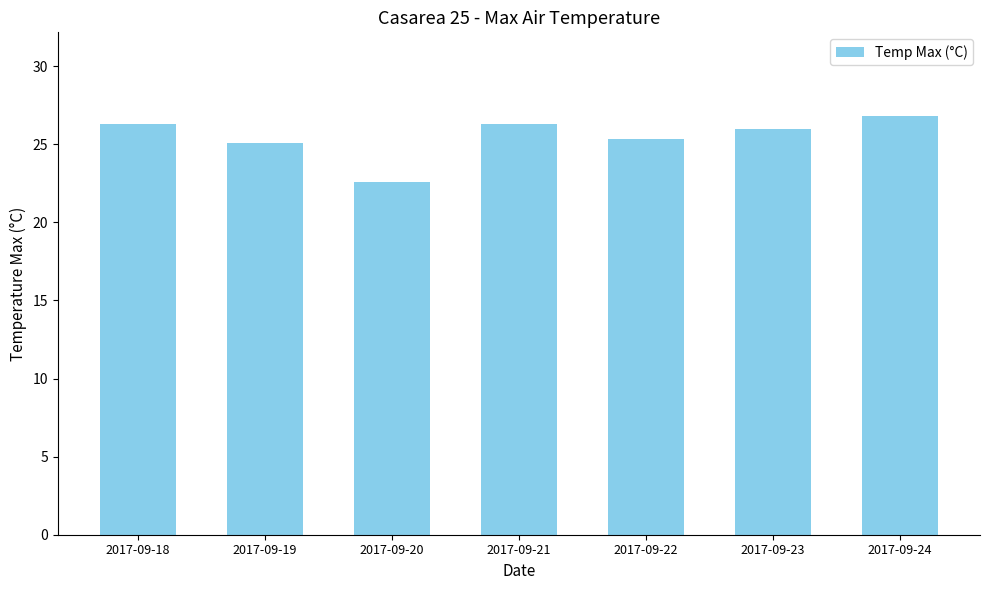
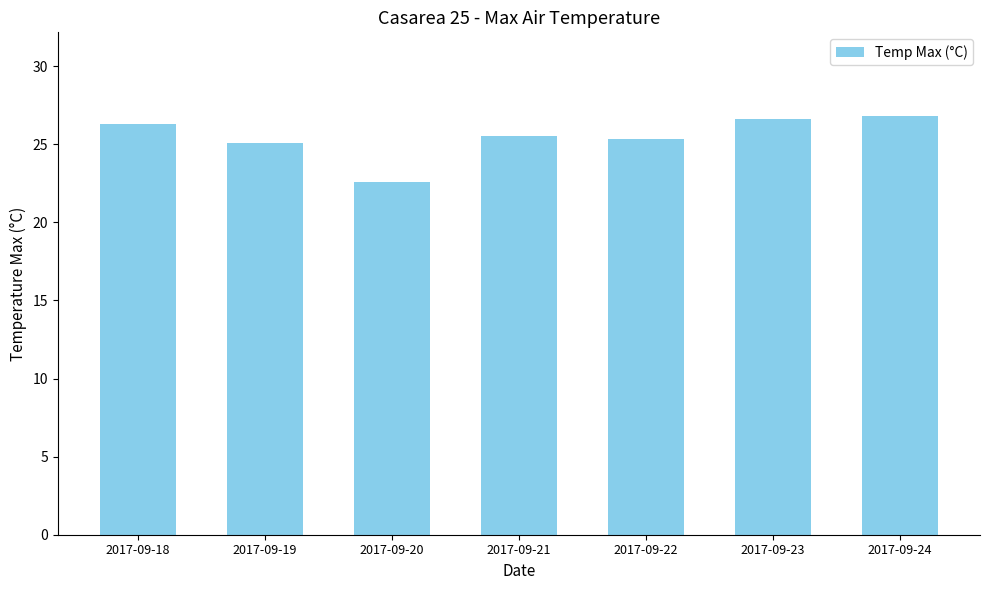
2017-09-21: 26.3 -> 25.5
2017-09-23: 26.0 -> 26.6
